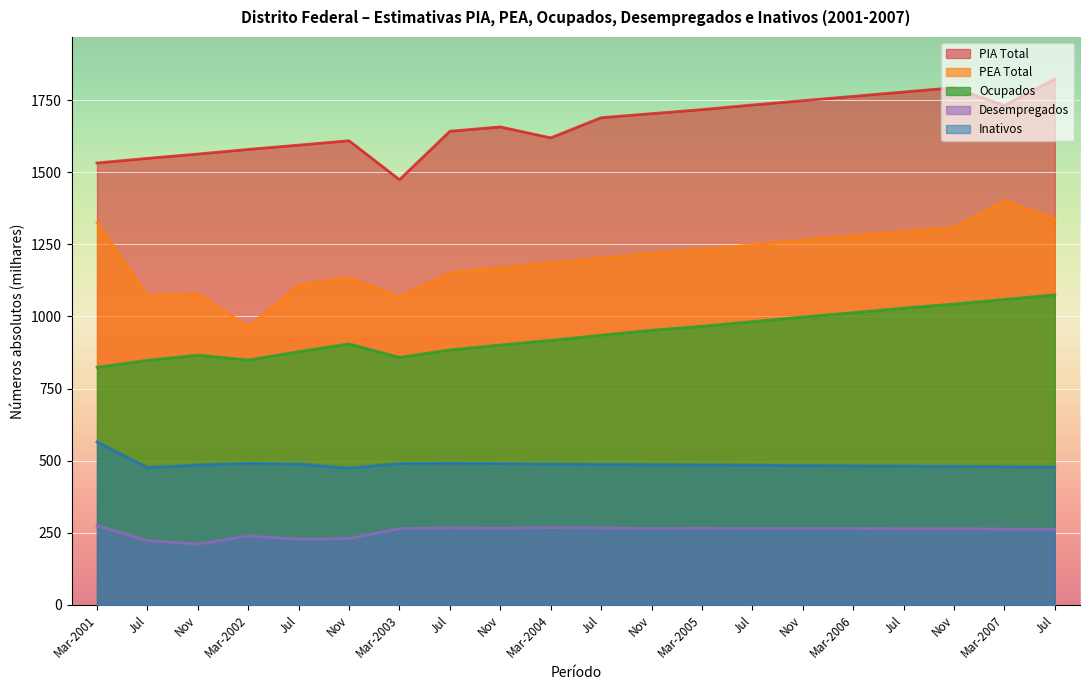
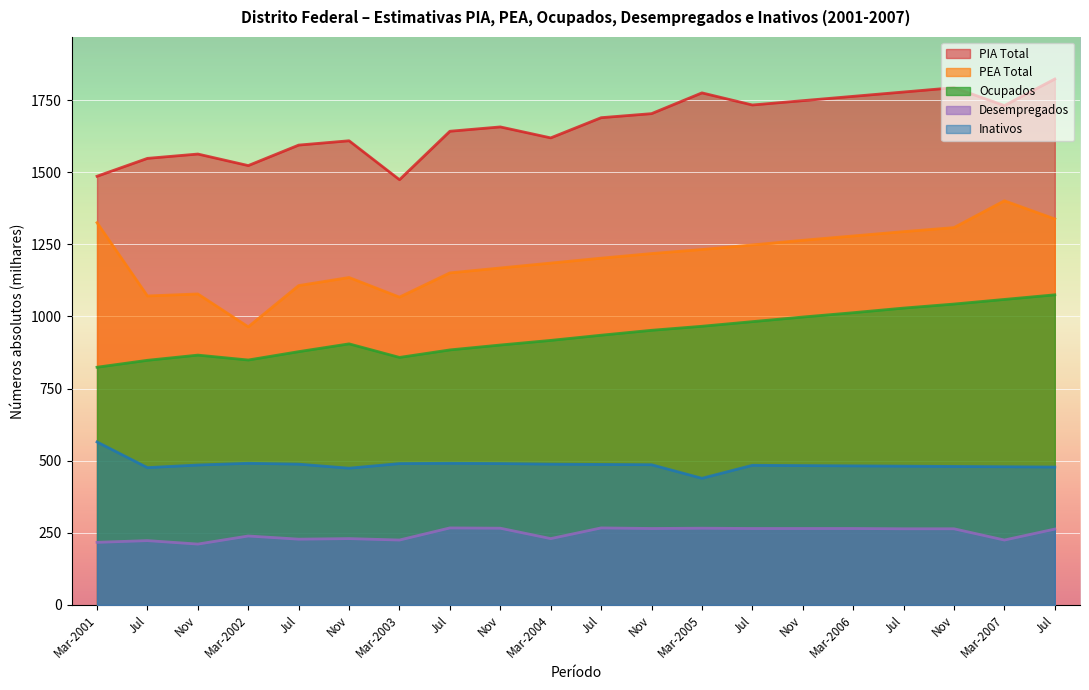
PIA Total, Mar-2001: 1530 -> 1490
Desempregados, Mar-2001: 280 -> 220
PIA Total, Mar-2002: 1580 -> 1520
Desempregados, Mar-2003: 270 -> 230
Desempregados, Mar-2004: 270 -> 230
PIA Total, Mar-2005: 1720 -> 1780
Inativos, Mar-2005: 490 -> 440
Desempregados, Mar-2007: 260 -> 230
